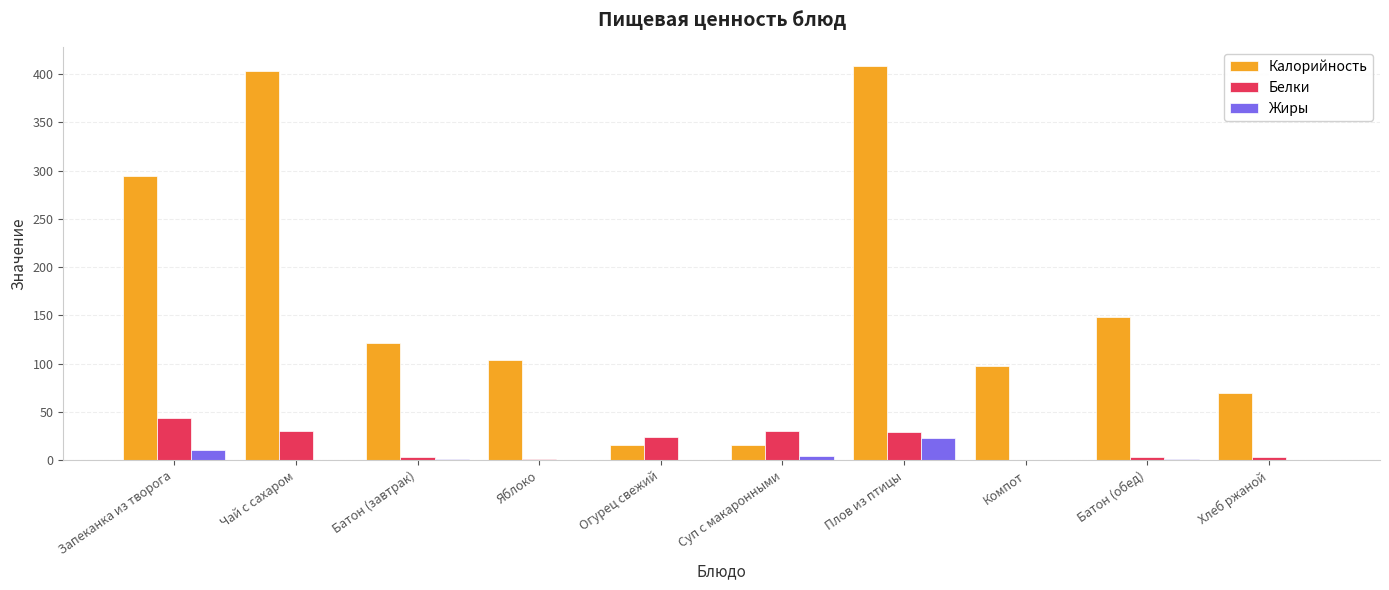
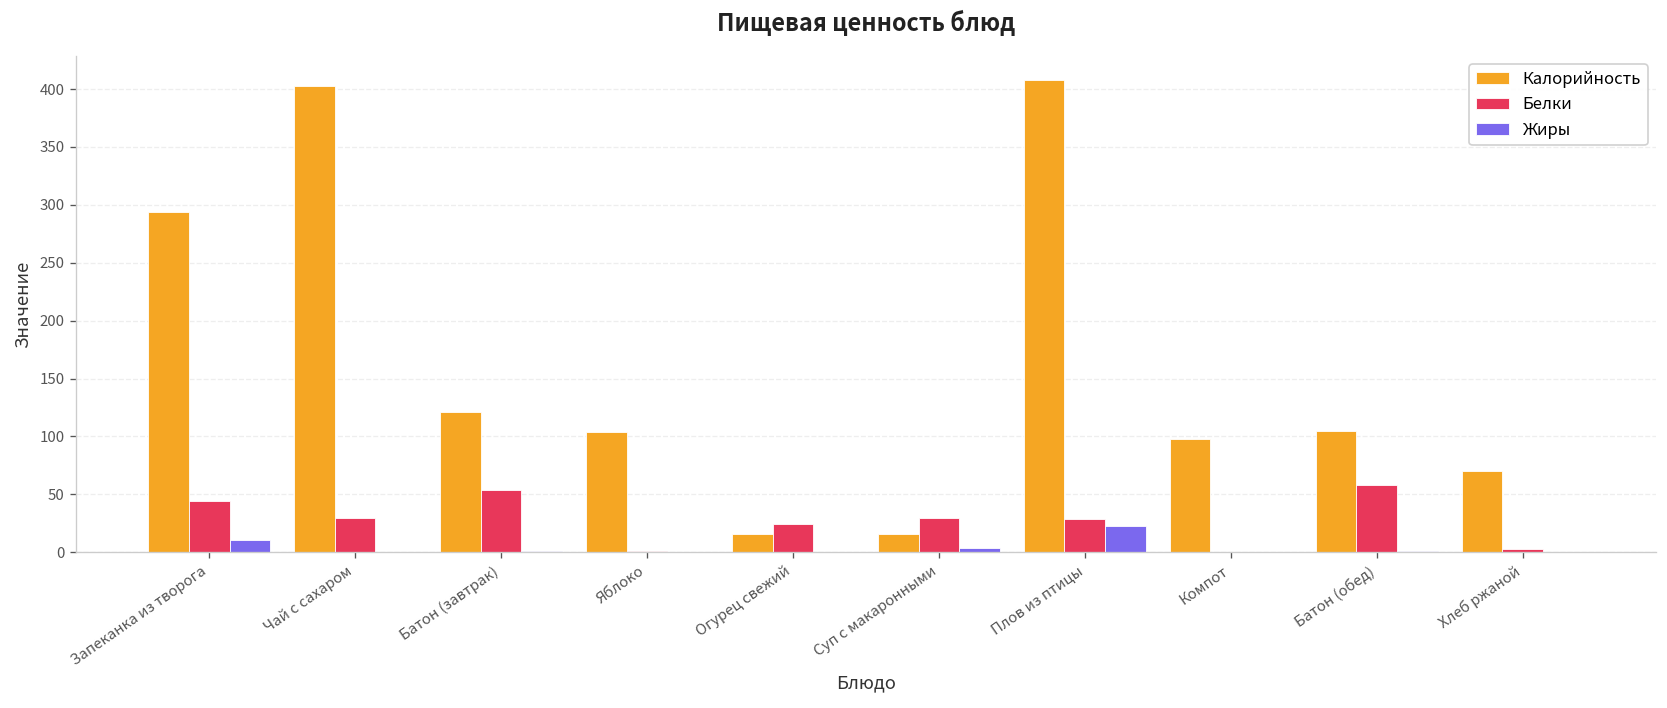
Белки, Батон (завтрак): 0 -> 50
Калорийность, Батон (обед): 150 -> 110
Белки, Батон (обед): 0 -> 60
